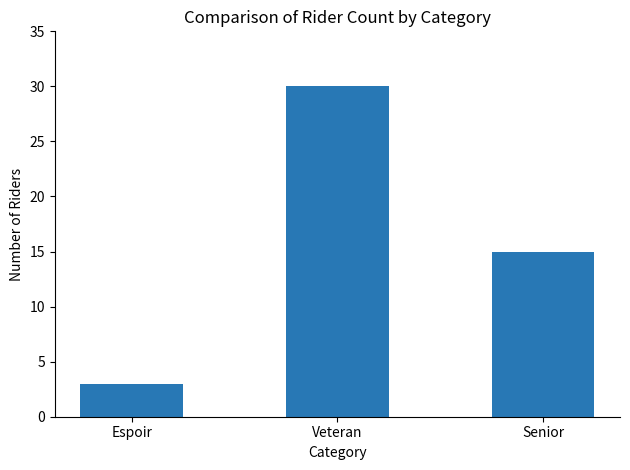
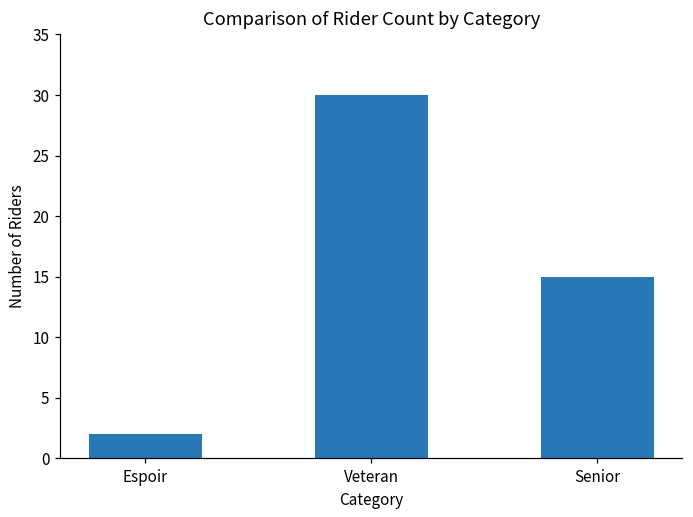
Espoir: 3 -> 2
